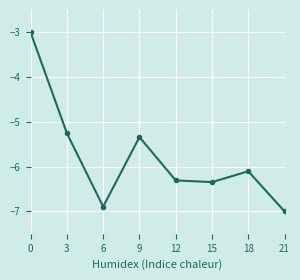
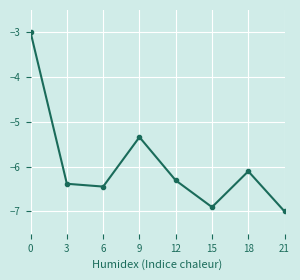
3: -5.3 -> -6.4
6: -6.9 -> -6.4
15: -6.3 -> -6.9
